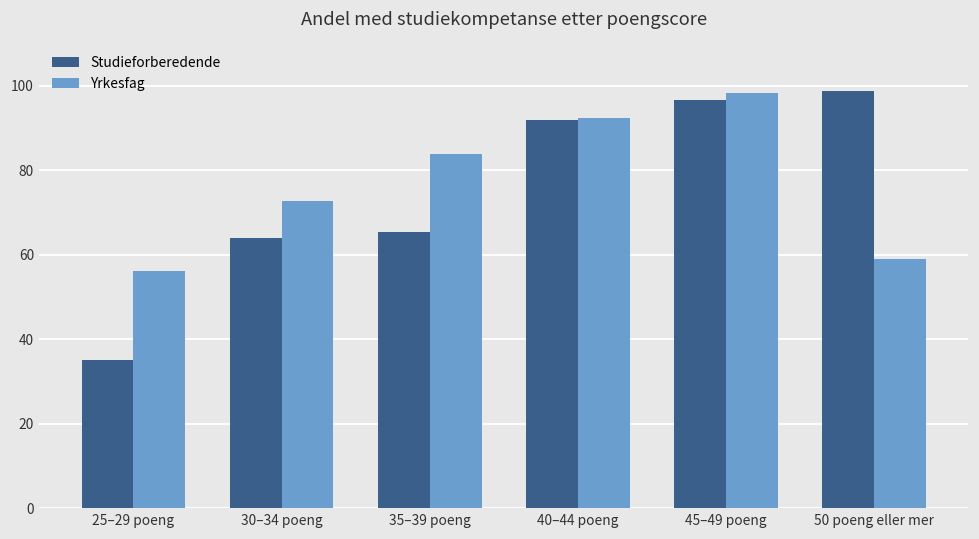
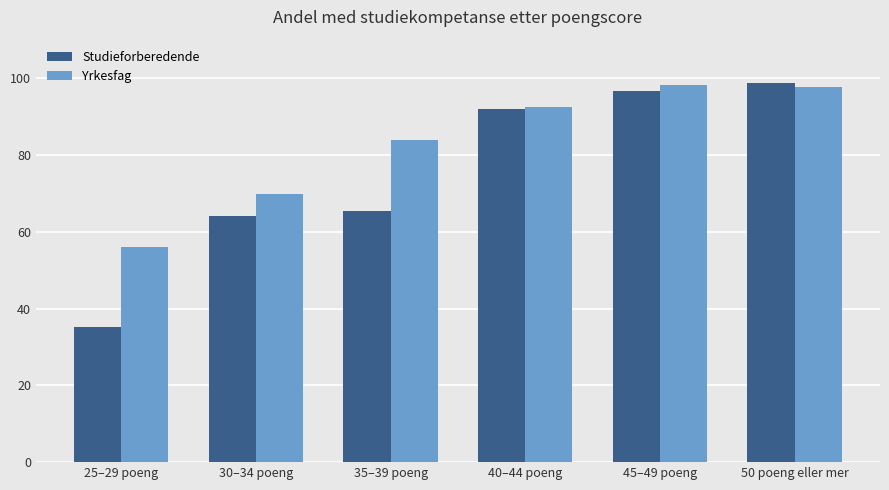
Yrkesfag, 30–34 poeng: 73 -> 70
Yrkesfag, 50 poeng eller mer: 59 -> 98
